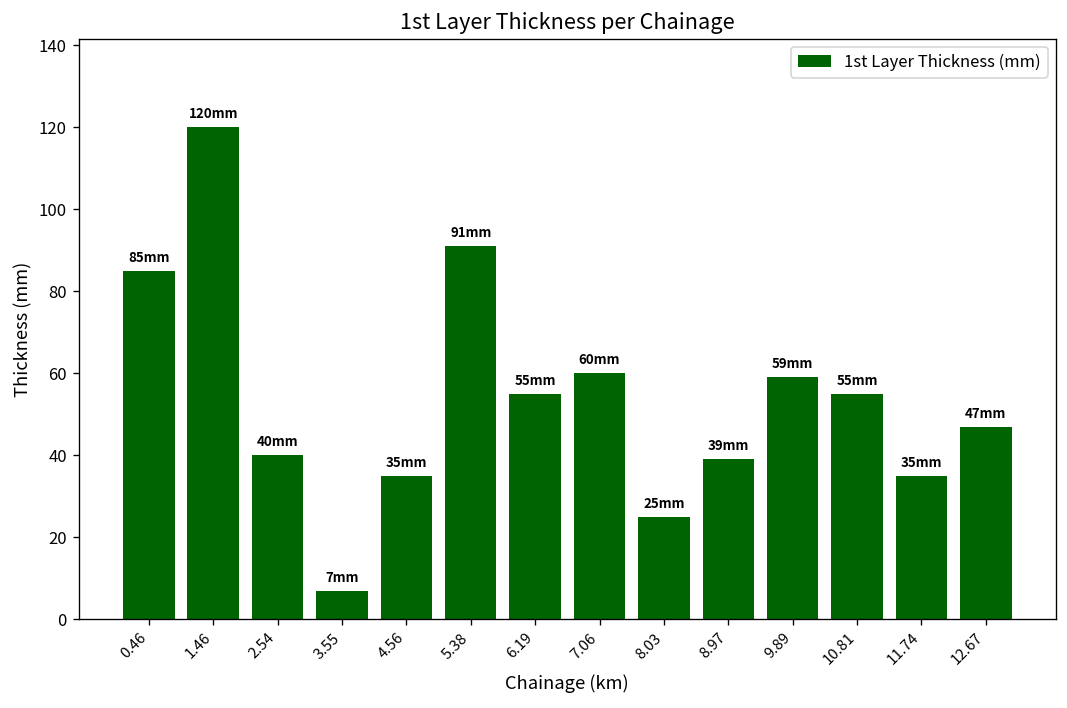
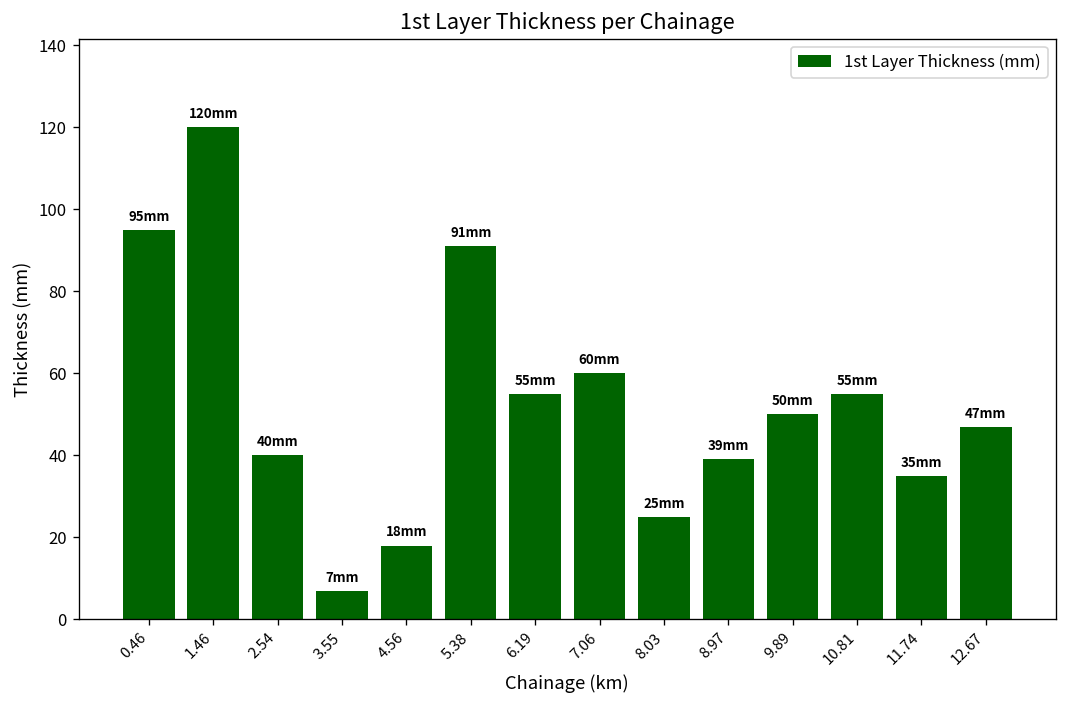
0.46: 85 -> 95
4.56: 35 -> 18
9.89: 59 -> 50
